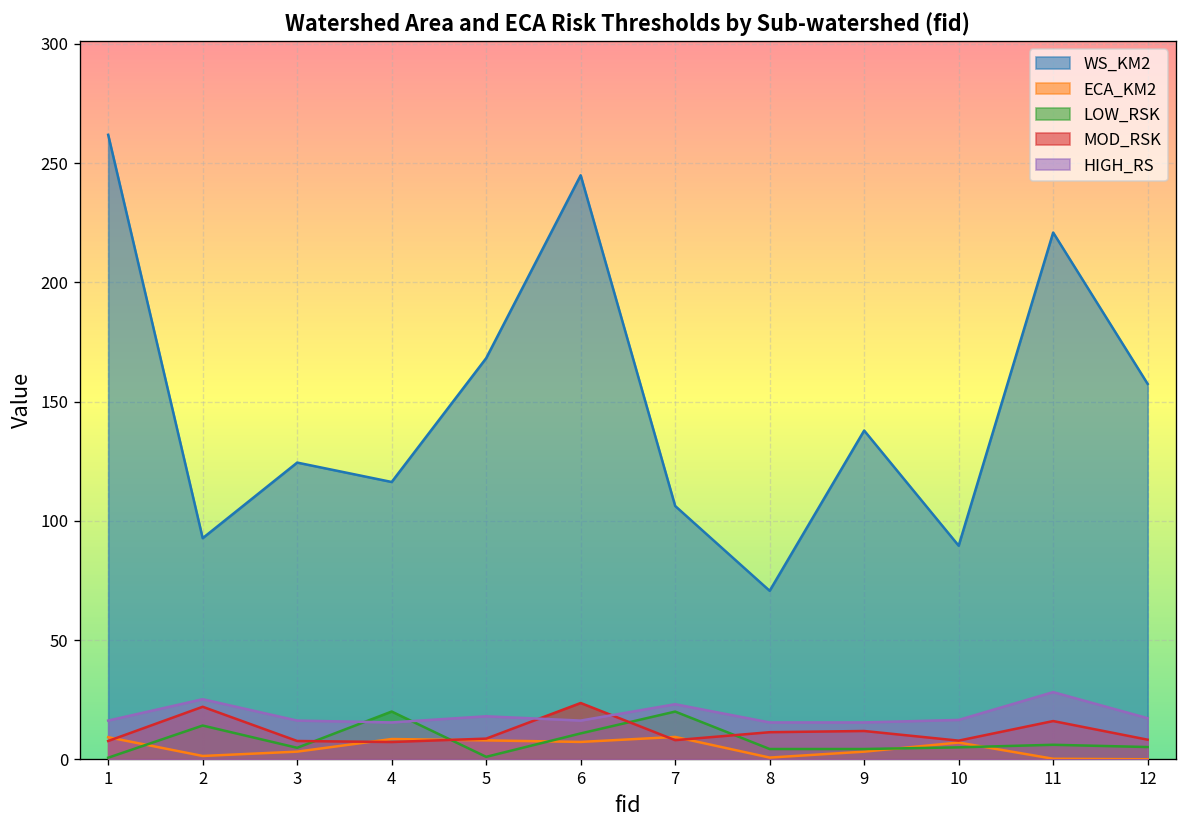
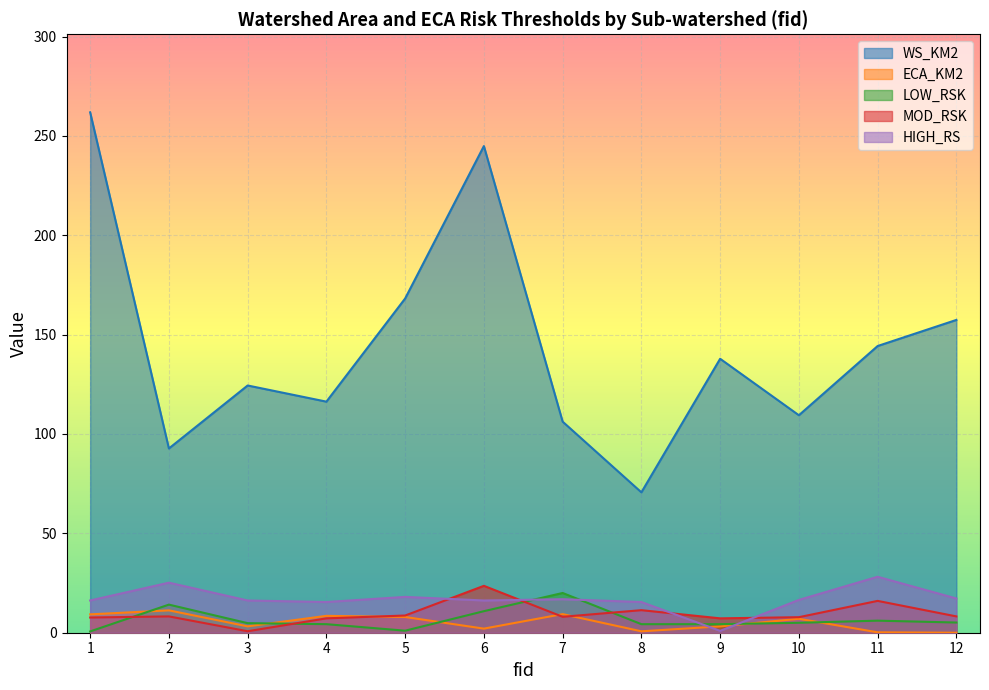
ECA_KM2, 2: 1 -> 11
MOD_RSK, 2: 22 -> 8
MOD_RSK, 3: 8 -> 1
LOW_RSK, 4: 20 -> 4
ECA_KM2, 6: 7 -> 2
HIGH_RS, 7: 23 -> 17
MOD_RSK, 9: 12 -> 7
HIGH_RS, 9: 15 -> 1
WS_KM2, 10: 90 -> 109
WS_KM2, 11: 221 -> 144
